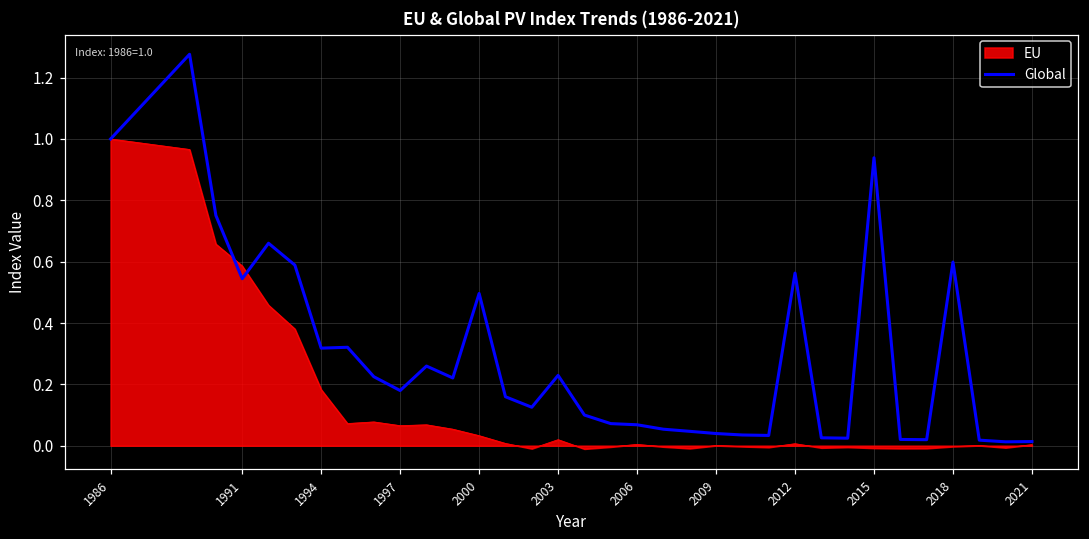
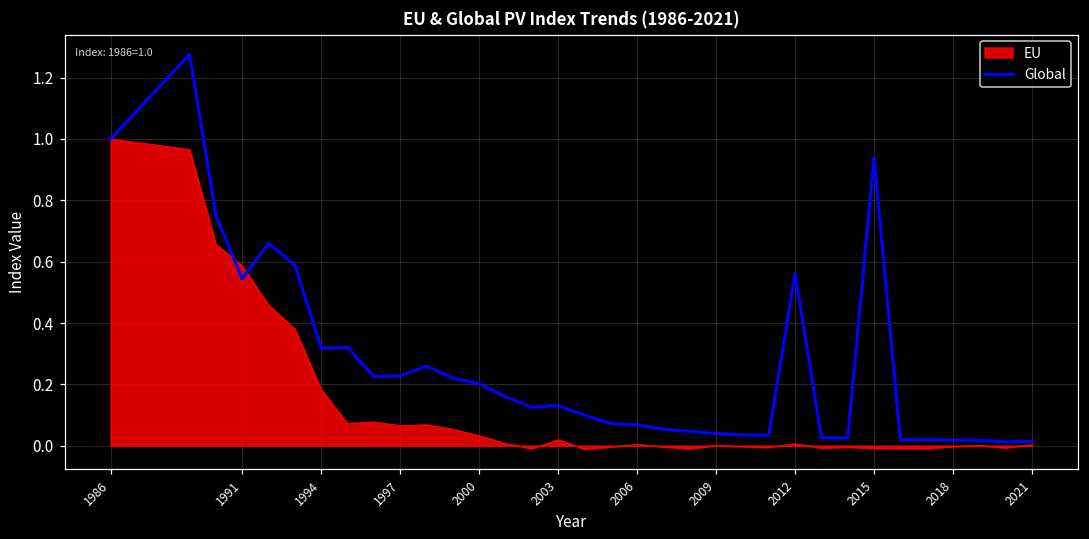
Global, 1997: 0.18 -> 0.23
Global, 2000: 0.50 -> 0.20
Global, 2003: 0.23 -> 0.13
Global, 2018: 0.60 -> 0.02
